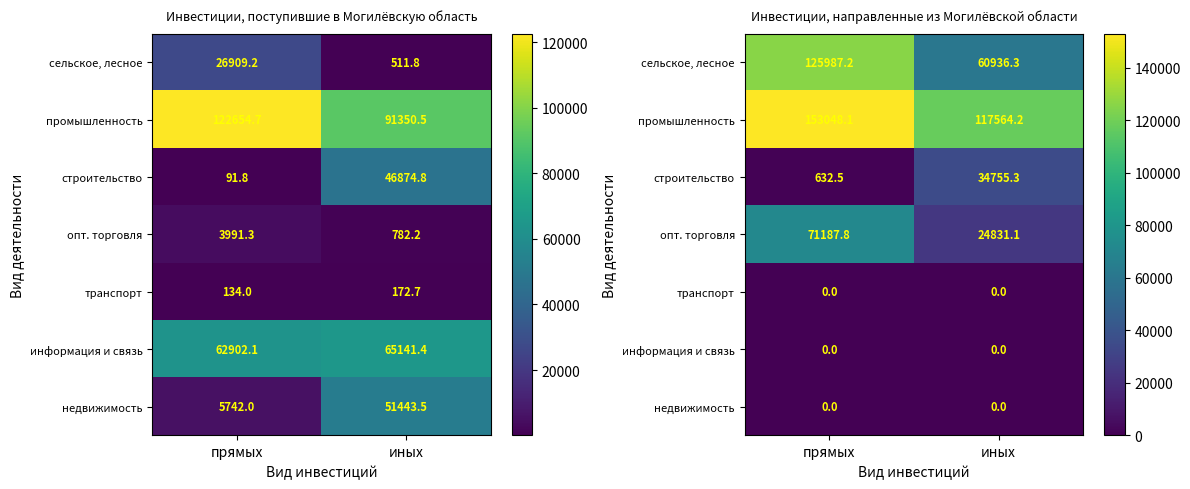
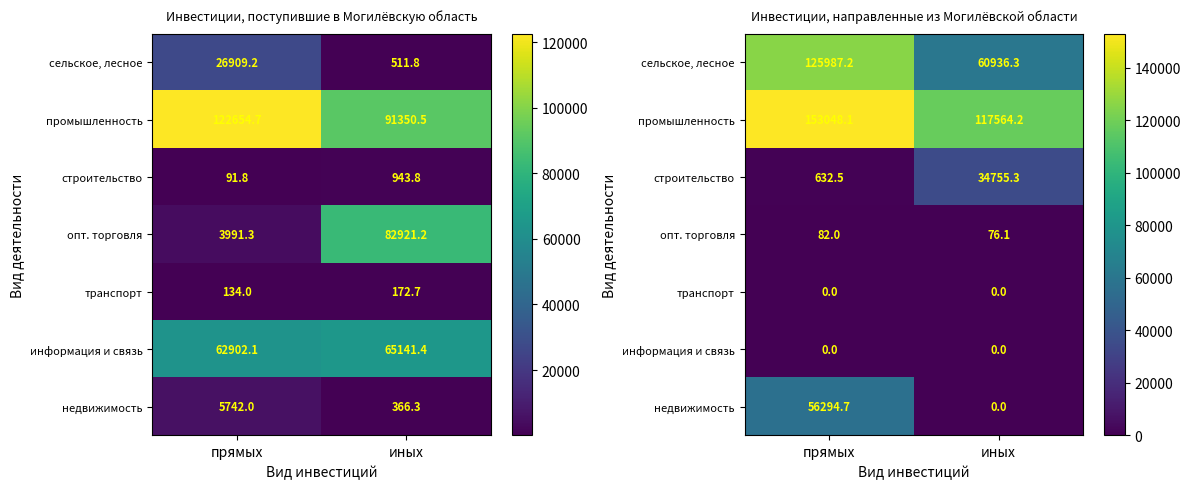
Инвестиции, поступившие в Могилёвскую область, строительство, иных: 46874.8 -> 943.8
Инвестиции, поступившие в Могилёвскую область, опт. торговля, иных: 782.2 -> 82921.2
Инвестиции, поступившие в Могилёвскую область, недвижимость, иных: 51443.5 -> 366.3
Инвестиции, направленные из Могилёвской области, опт. торговля, прямых: 71187.8 -> 82.0
Инвестиции, направленные из Могилёвской области, опт. торговля, иных: 24831.1 -> 76.1
Инвестиции, направленные из Могилёвской области, недвижимость, прямых: 0.0 -> 56294.7
